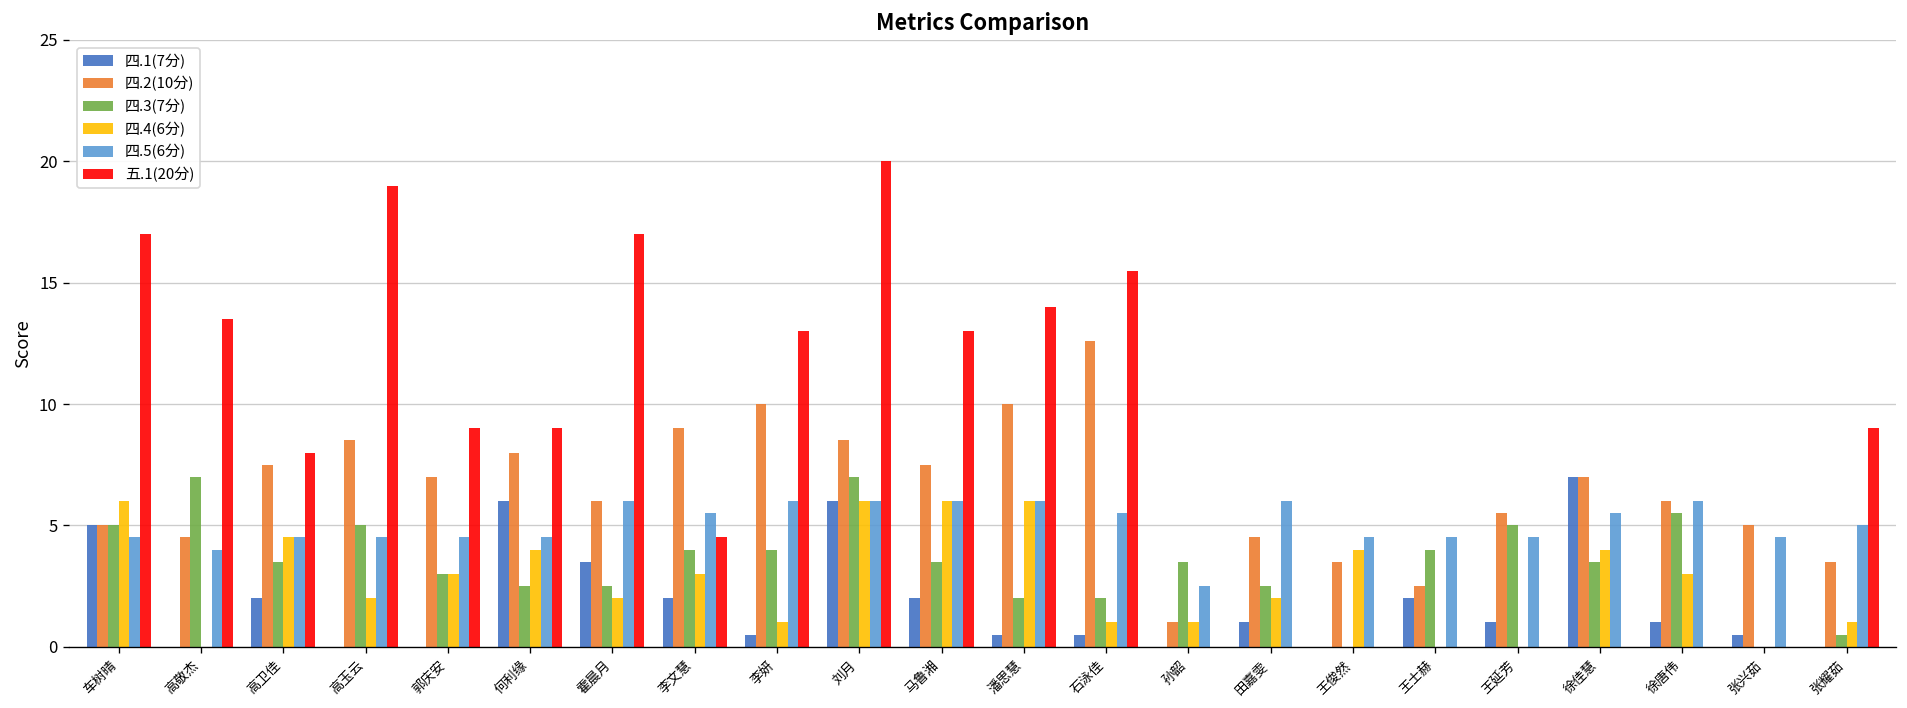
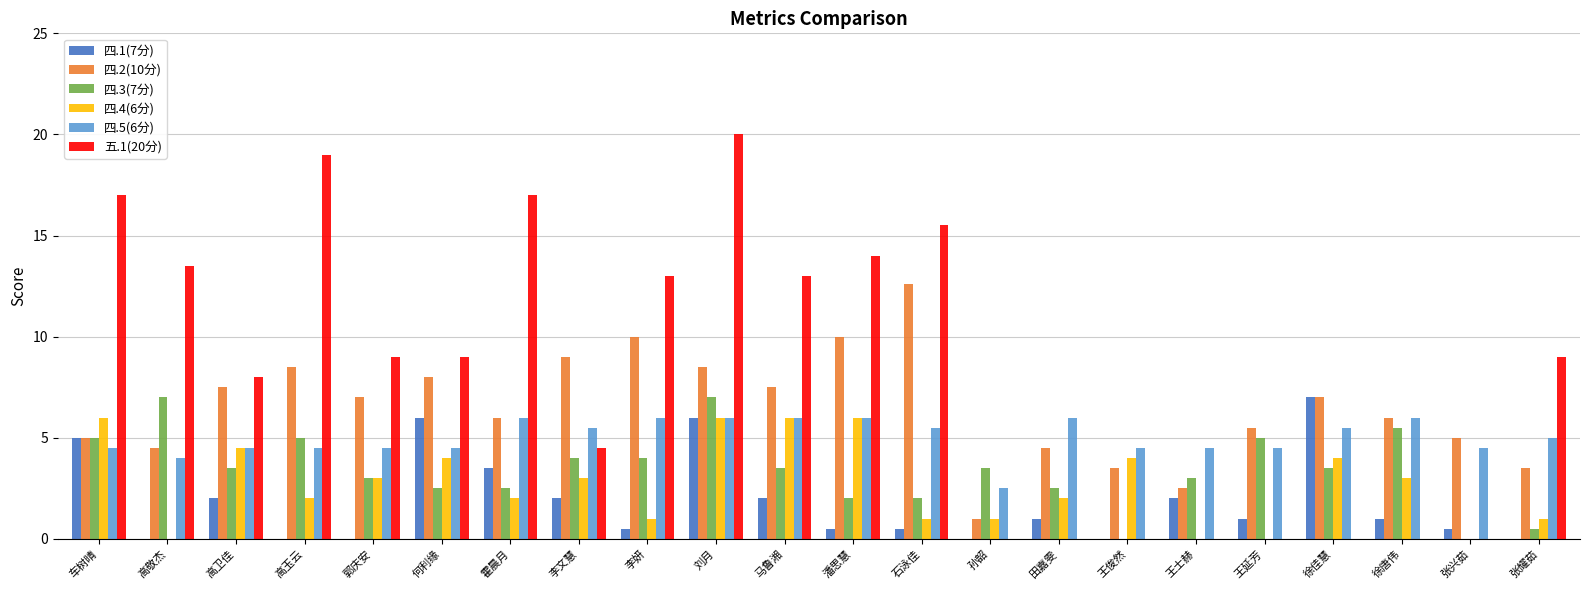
四.3(7分), 王士赫: 4 -> 3
